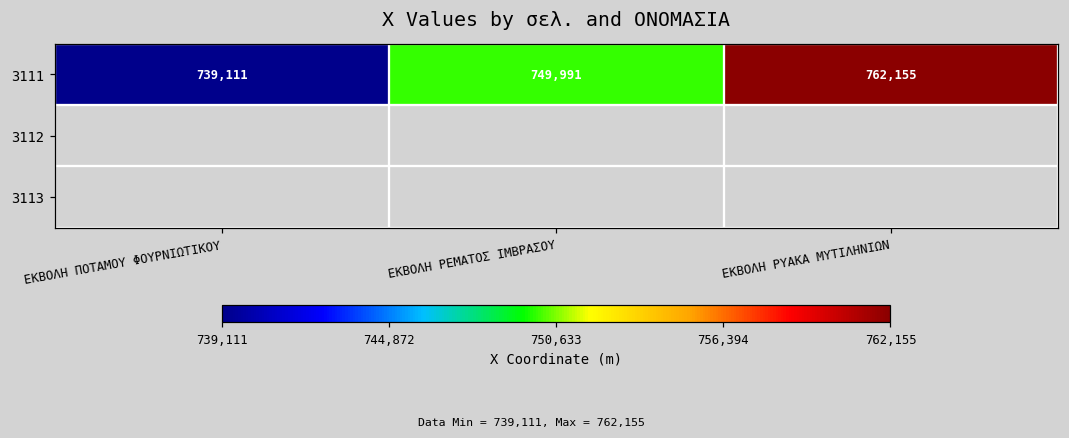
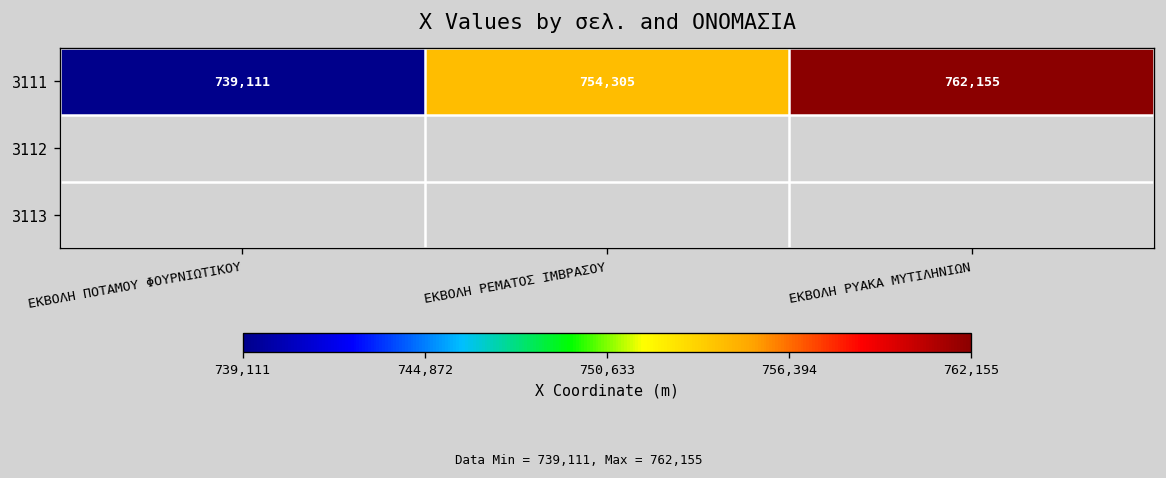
3111, ΕΚΒΟΛΗ ΡΕΜΑΤΟΣ ΙΜΒΡΑΣΟΥ: 749,991 -> 754,305
